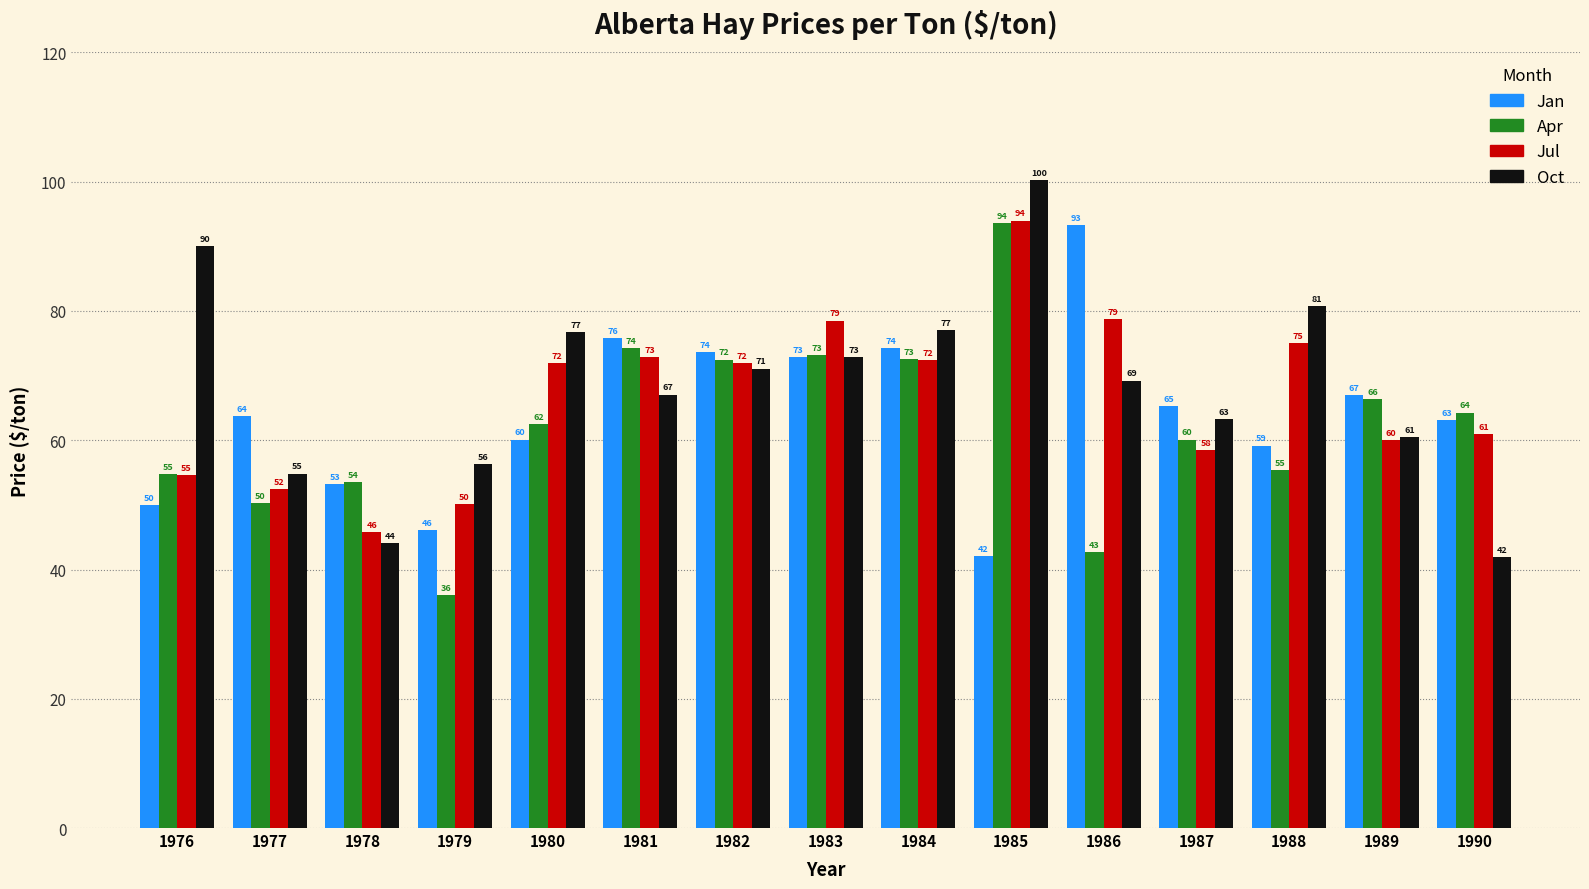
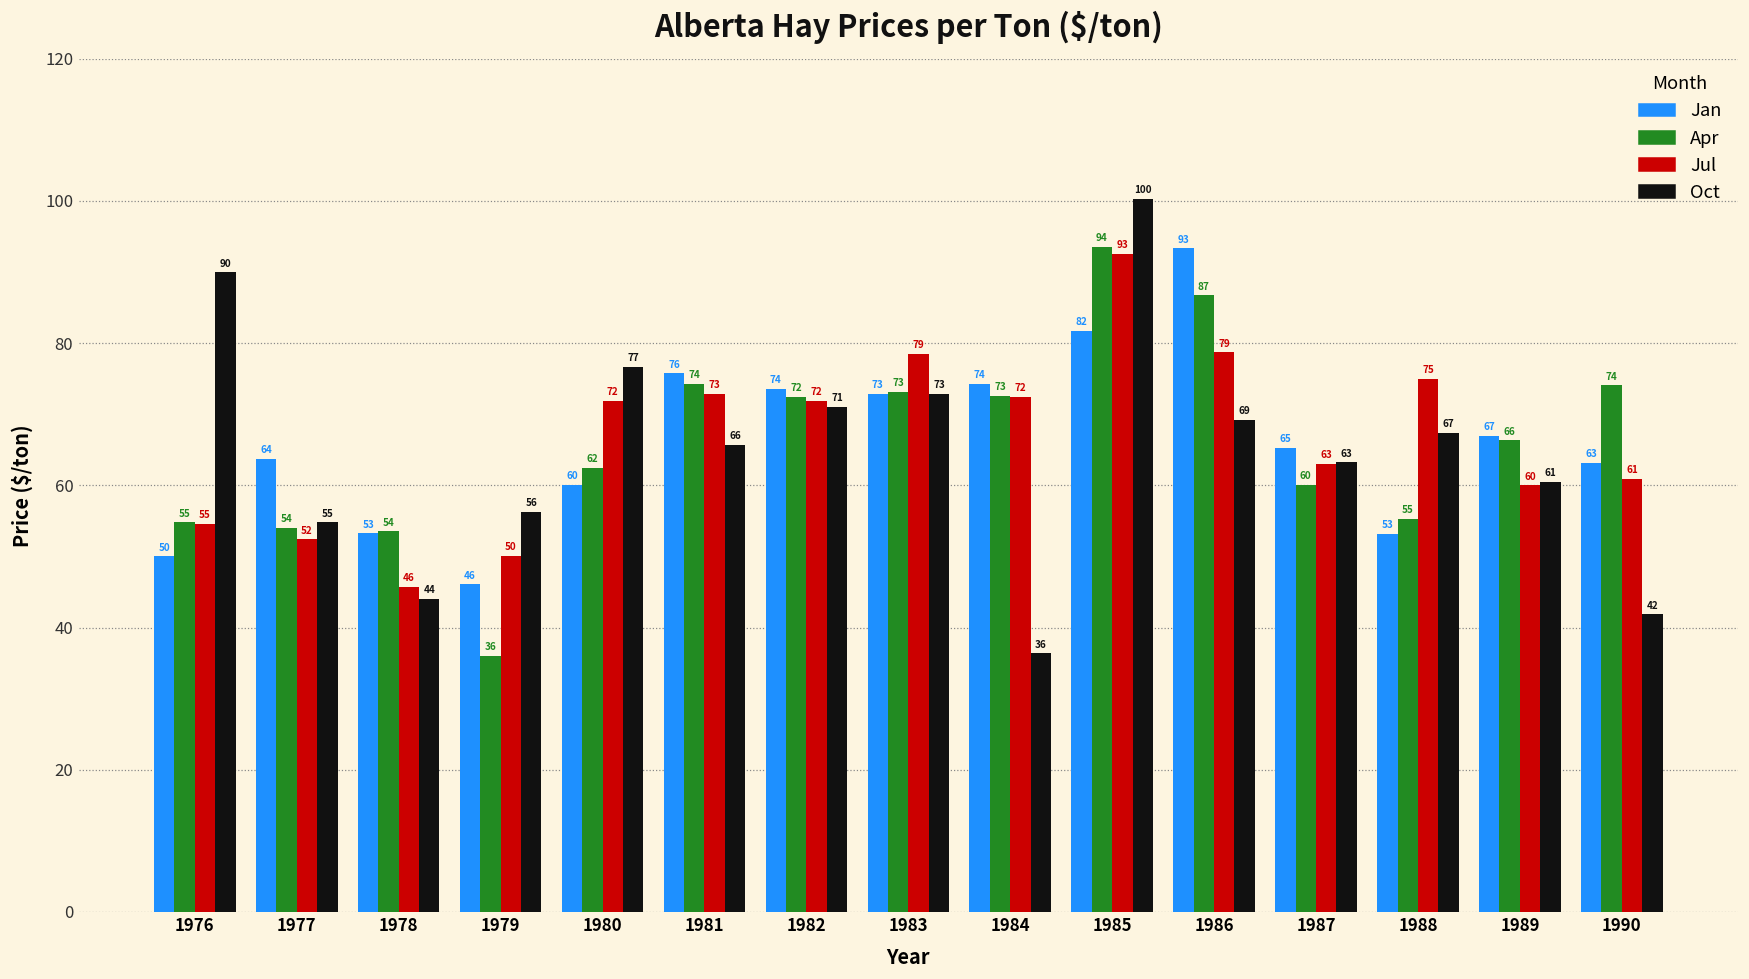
Apr, 1977: 50 -> 54
Oct, 1981: 67 -> 66
Oct, 1984: 77 -> 36
Jan, 1985: 42 -> 82
Jul, 1985: 94 -> 93
Apr, 1986: 43 -> 87
Jul, 1987: 58 -> 63
Jan, 1988: 59 -> 53
Oct, 1988: 81 -> 67
Apr, 1990: 64 -> 74
